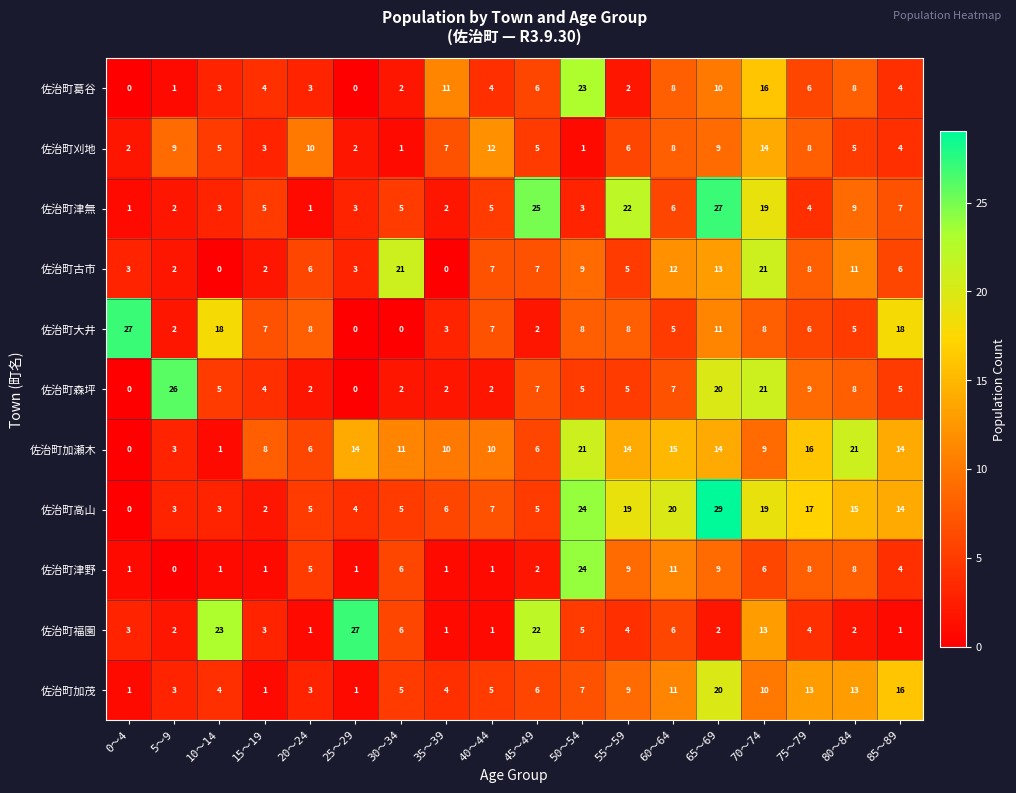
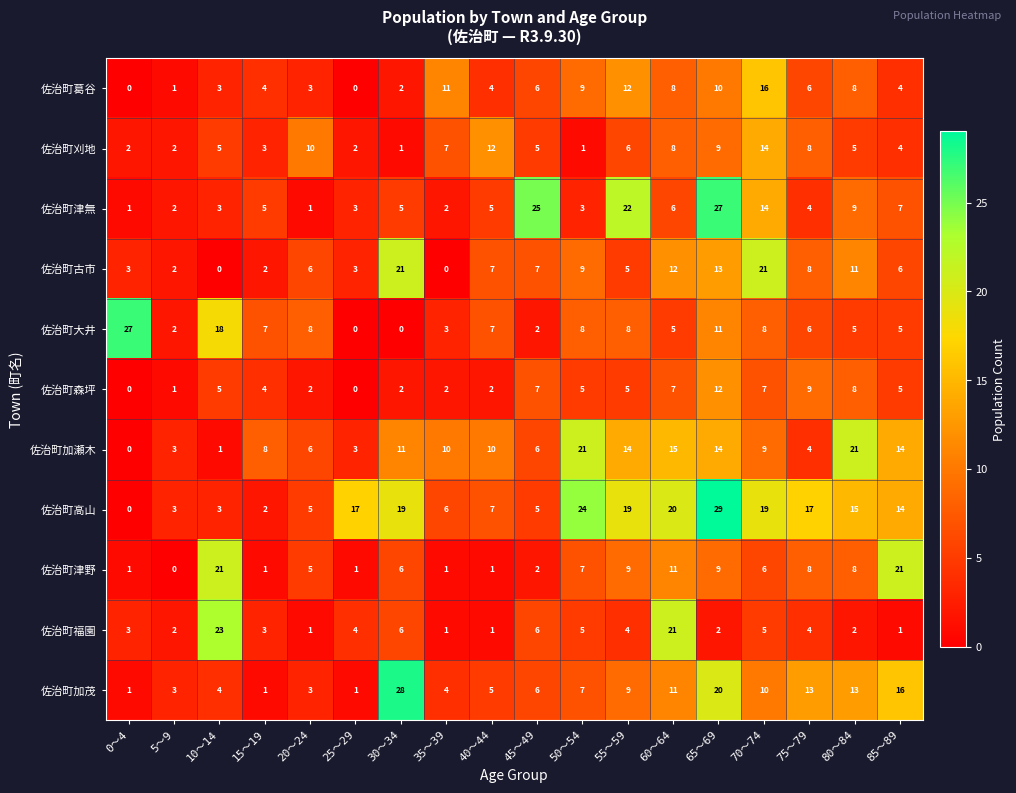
佐治町葛谷, 50～54: 23 -> 9
佐治町葛谷, 55～59: 2 -> 12
佐治町刈地, 5～9: 9 -> 2
佐治町津無, 70～74: 19 -> 14
佐治町大井, 85～89: 18 -> 5
佐治町森坪, 5～9: 26 -> 1
佐治町森坪, 65～69: 20 -> 12
佐治町森坪, 70～74: 21 -> 7
佐治町加瀬木, 25～29: 14 -> 3
佐治町加瀬木, 75～79: 16 -> 4
佐治町高山, 25～29: 4 -> 17
佐治町高山, 30～34: 5 -> 19
佐治町津野, 10～14: 1 -> 21
佐治町津野, 50～54: 24 -> 7
佐治町津野, 85～89: 4 -> 21
佐治町福園, 25～29: 27 -> 4
佐治町福園, 45～49: 22 -> 6
佐治町福園, 60～64: 6 -> 21
佐治町福園, 70～74: 13 -> 5
佐治町加茂, 30～34: 5 -> 28
